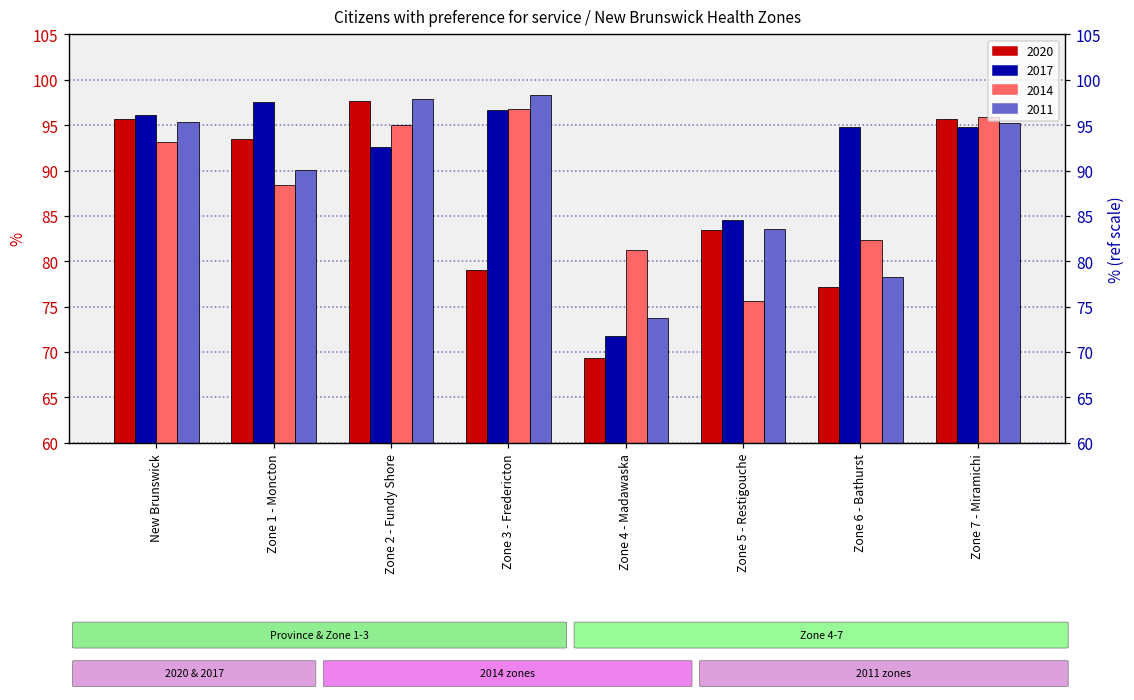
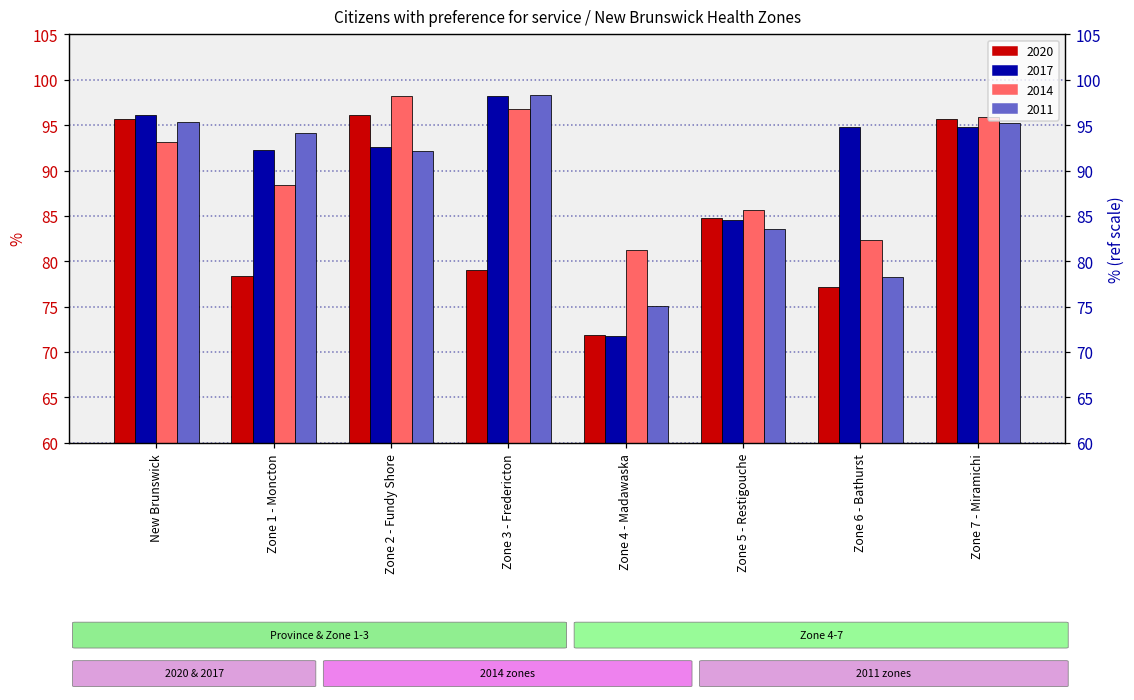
2020, Zone 1 - Moncton: 94 -> 78
2017, Zone 1 - Moncton: 98 -> 92
2011, Zone 1 - Moncton: 90 -> 94
2020, Zone 2 - Fundy Shore: 98 -> 96
2014, Zone 2 - Fundy Shore: 95 -> 98
2011, Zone 2 - Fundy Shore: 98 -> 92
2017, Zone 3 - Fredericton: 97 -> 98
2020, Zone 4 - Madawaska: 69 -> 72
2011, Zone 4 - Madawaska: 74 -> 75
2020, Zone 5 - Restigouche: 83 -> 85
2014, Zone 5 - Restigouche: 76 -> 86
